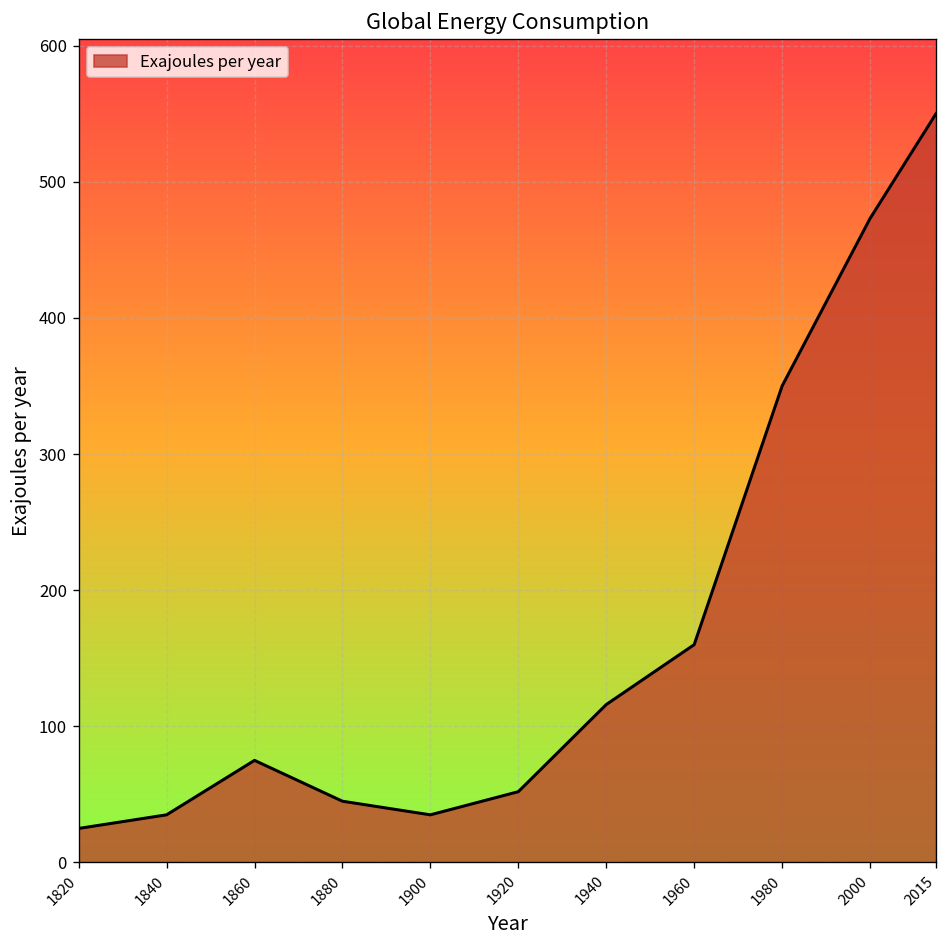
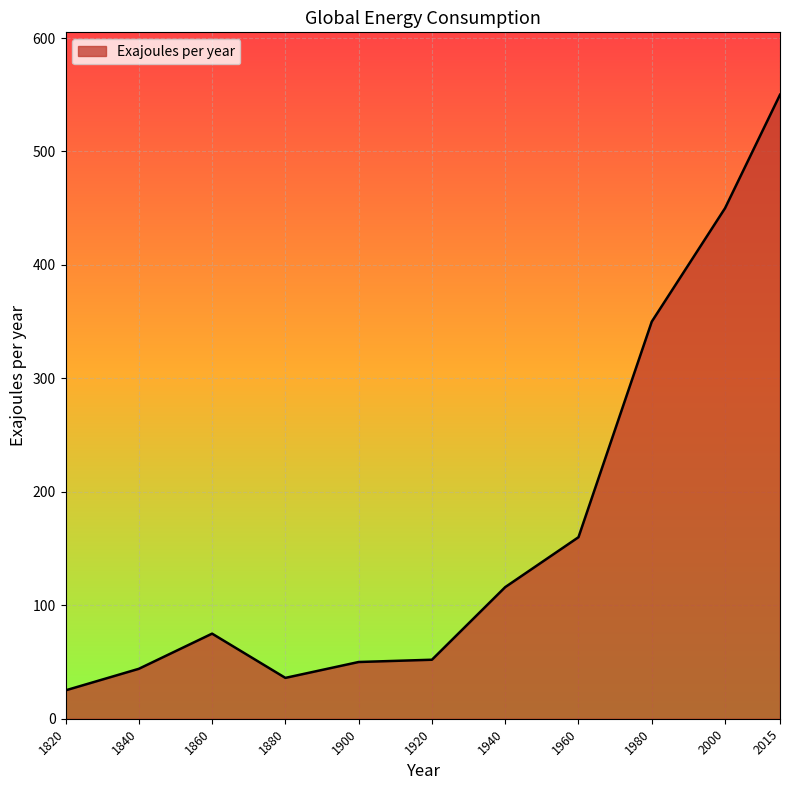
1840: 35 -> 44
1880: 45 -> 36
1900: 35 -> 50
2000: 473 -> 450
